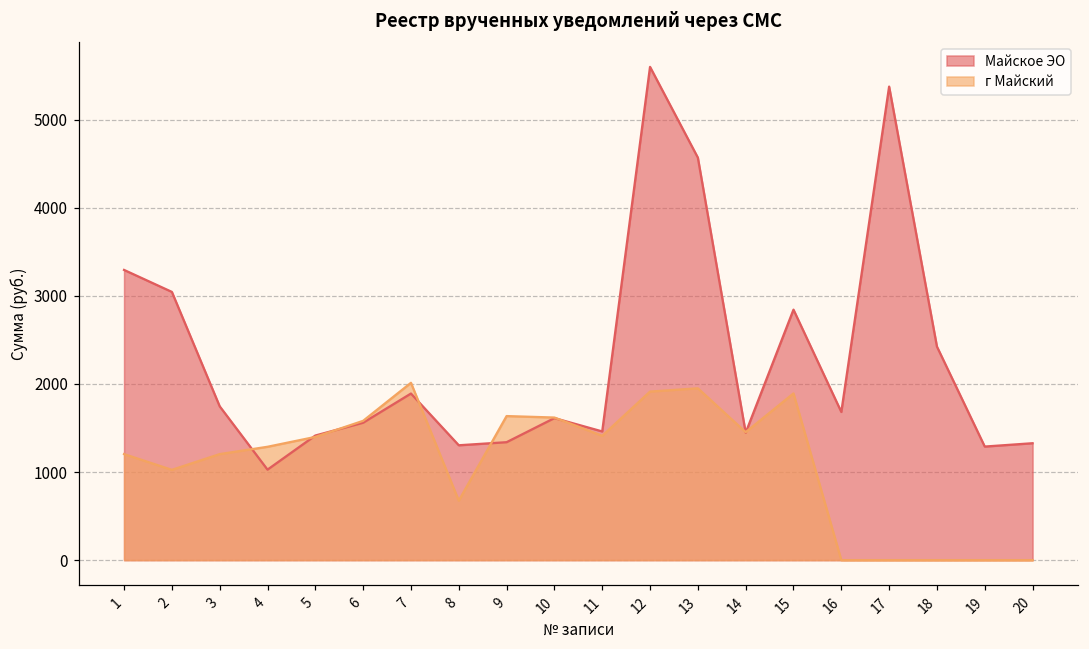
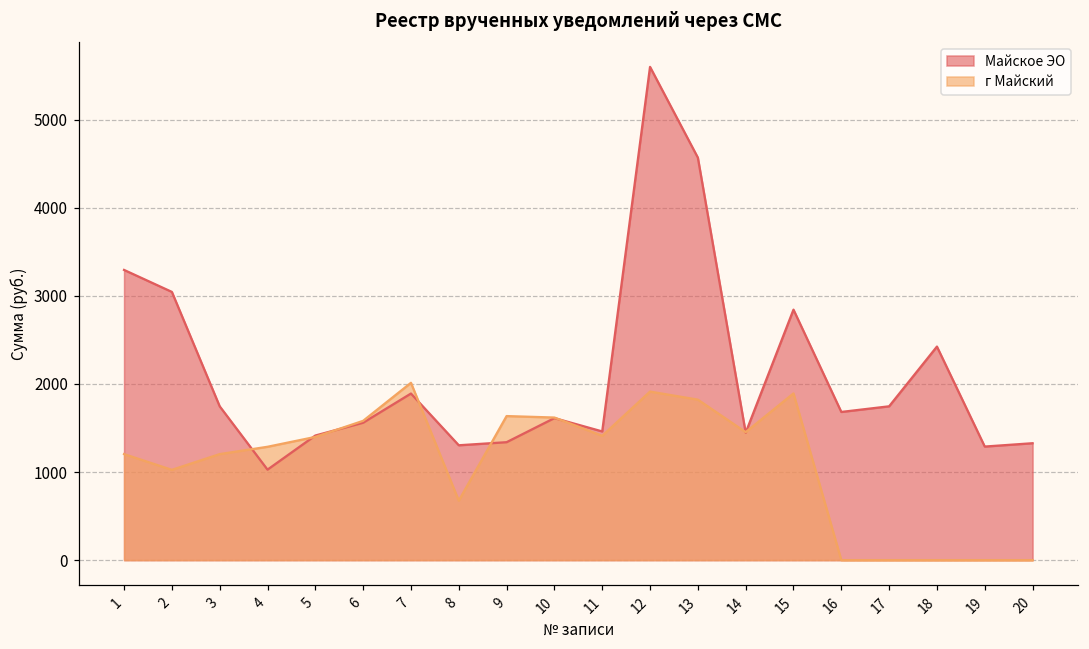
г Майский, 13: 2000 -> 1800
Майское ЭО, 17: 5400 -> 1700
